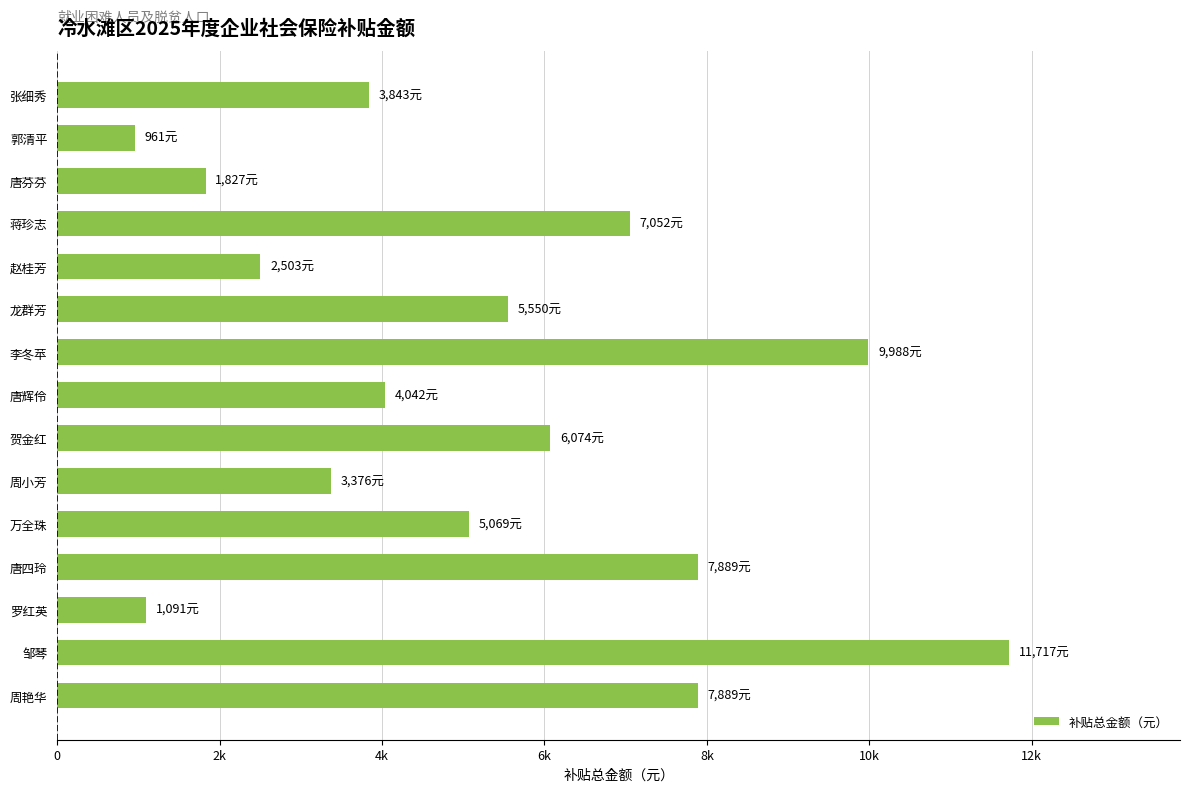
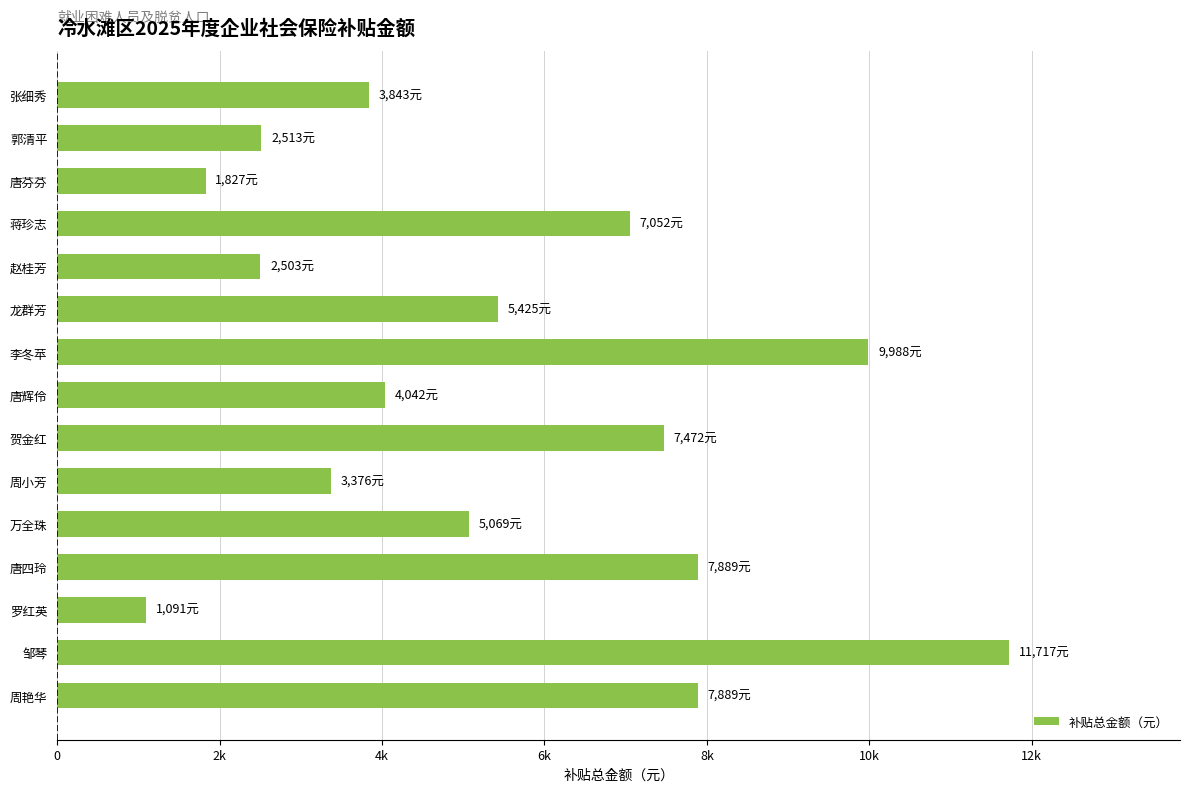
郭清平: 961元 -> 2,513元
龙群芳: 5,550元 -> 5,425元
贺金红: 6,074元 -> 7,472元
